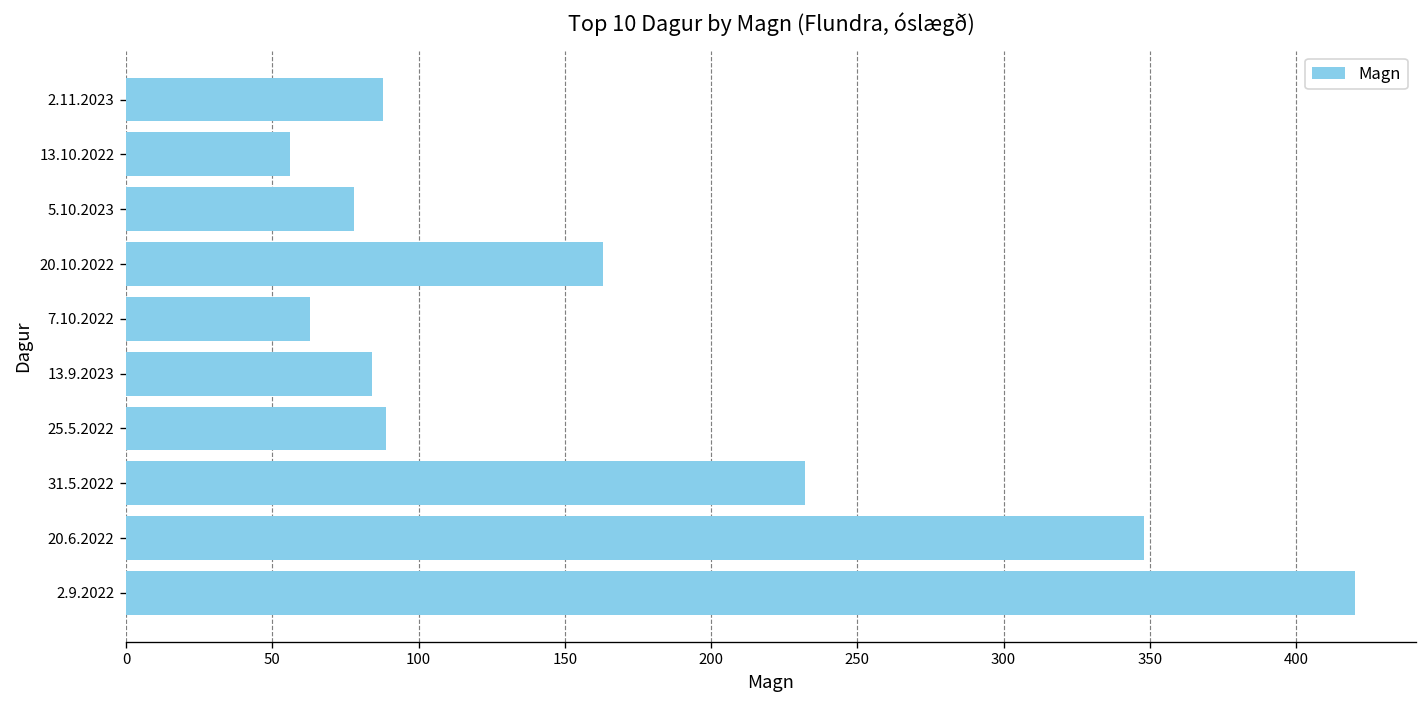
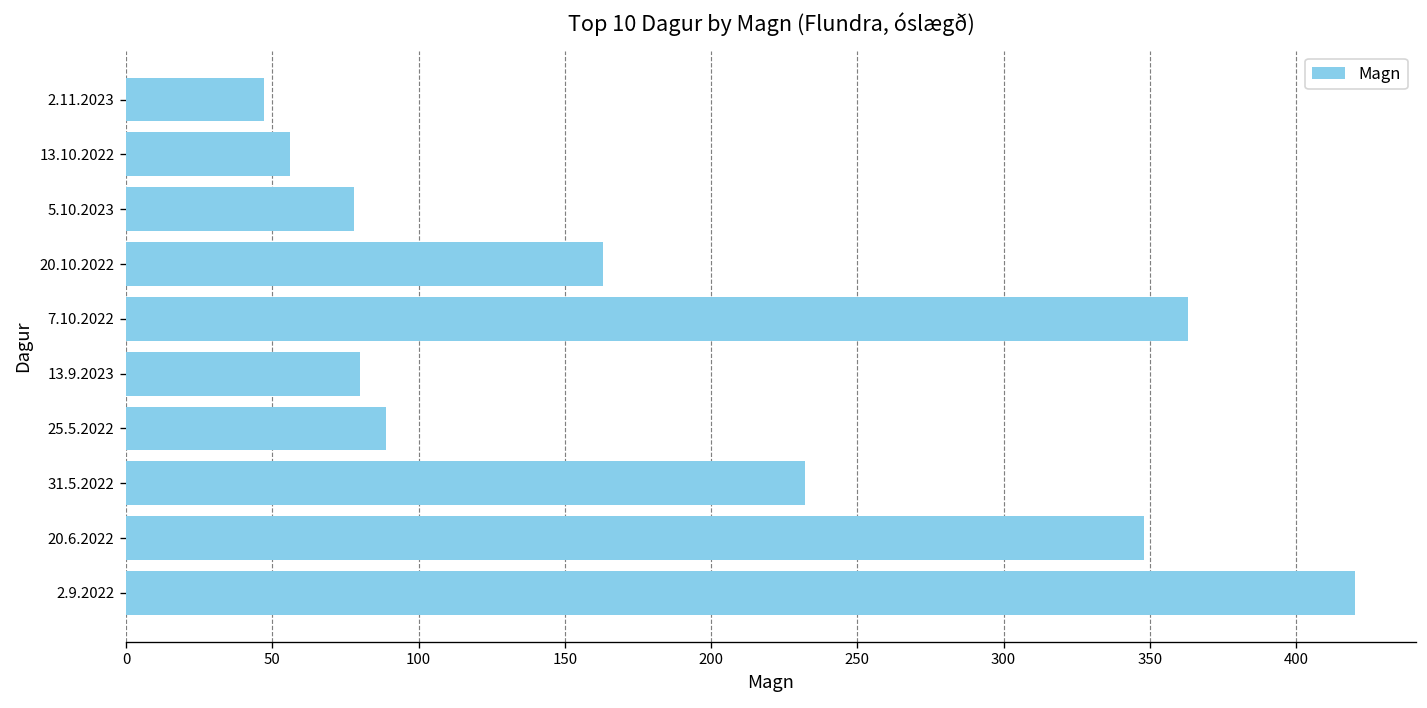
2.11.2023: 88 -> 47
7.10.2022: 63 -> 363
13.9.2023: 84 -> 80
